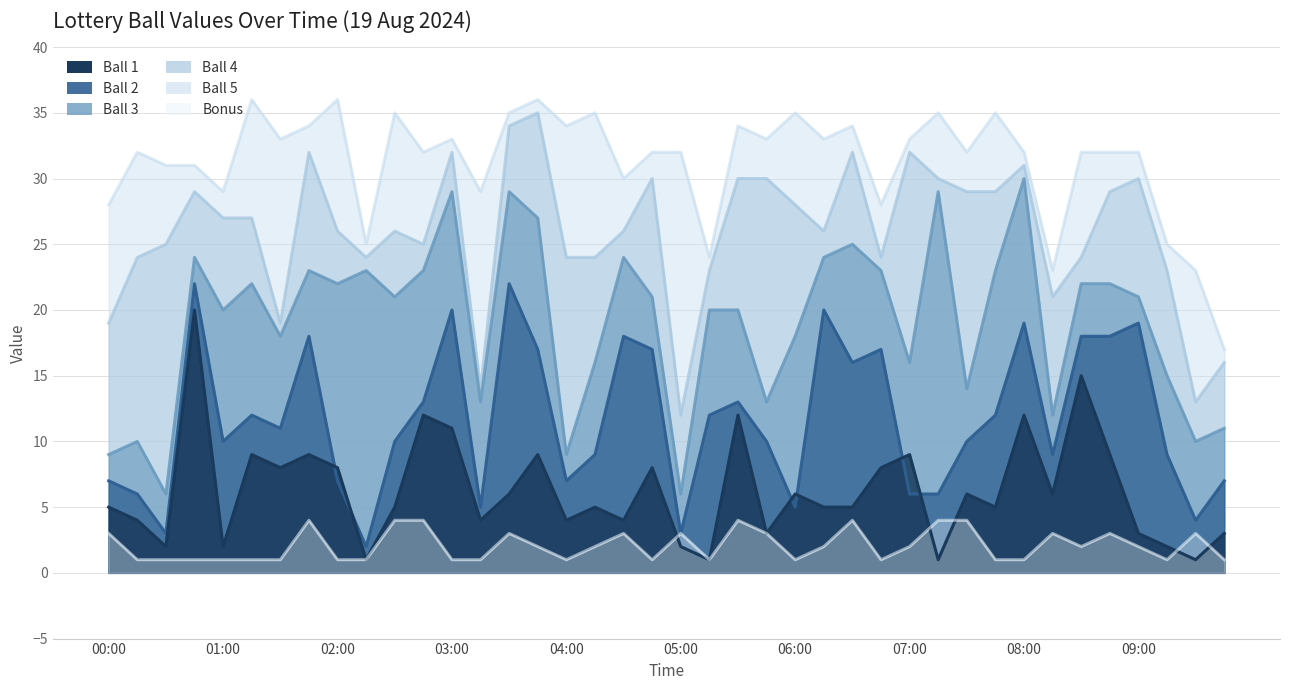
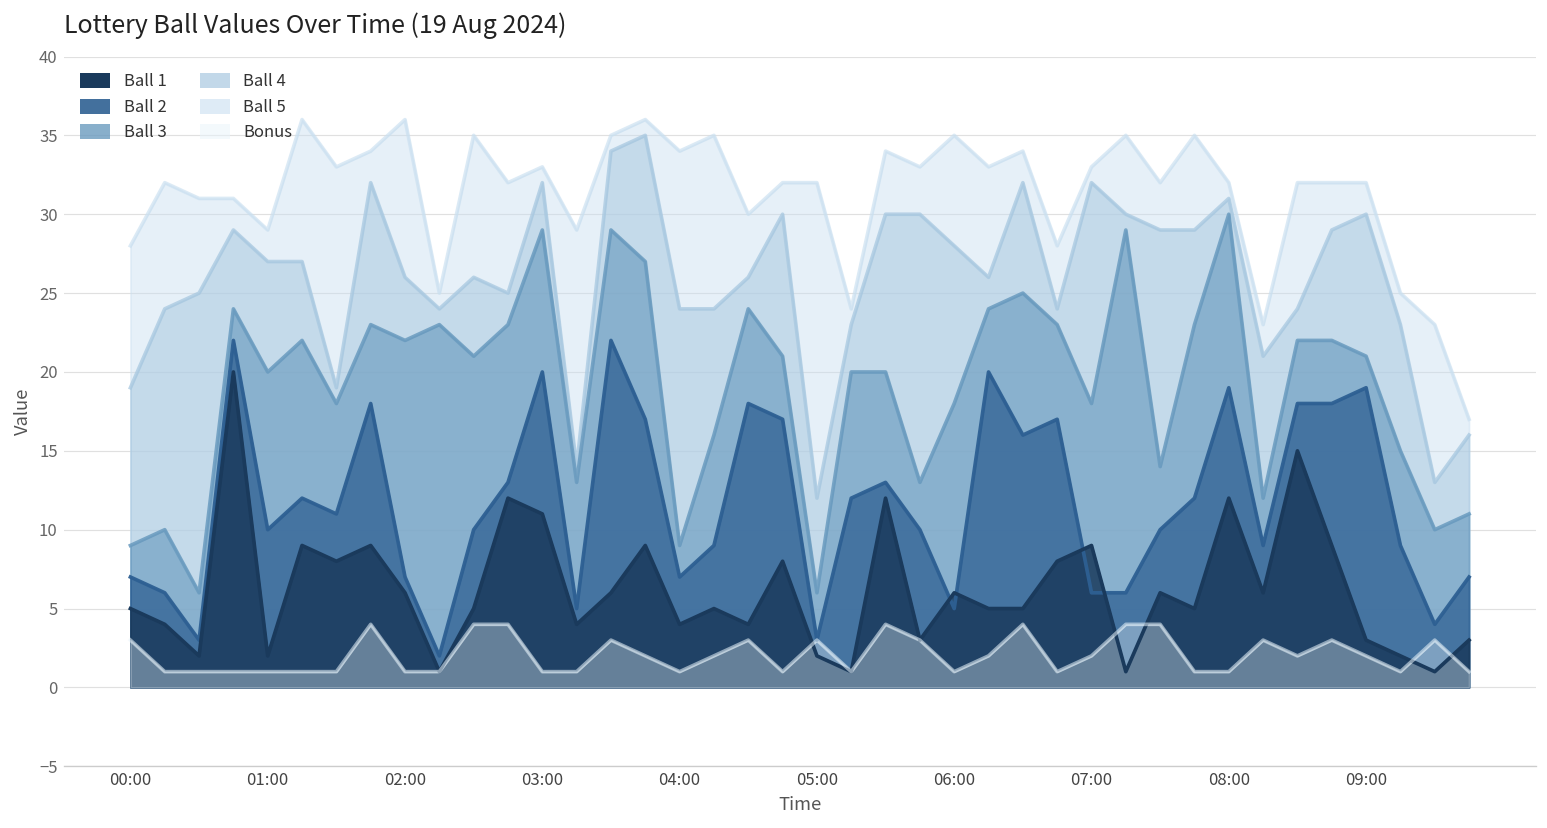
Ball 1, 02:00: 8 -> 6
Ball 3, 07:00: 16 -> 18
